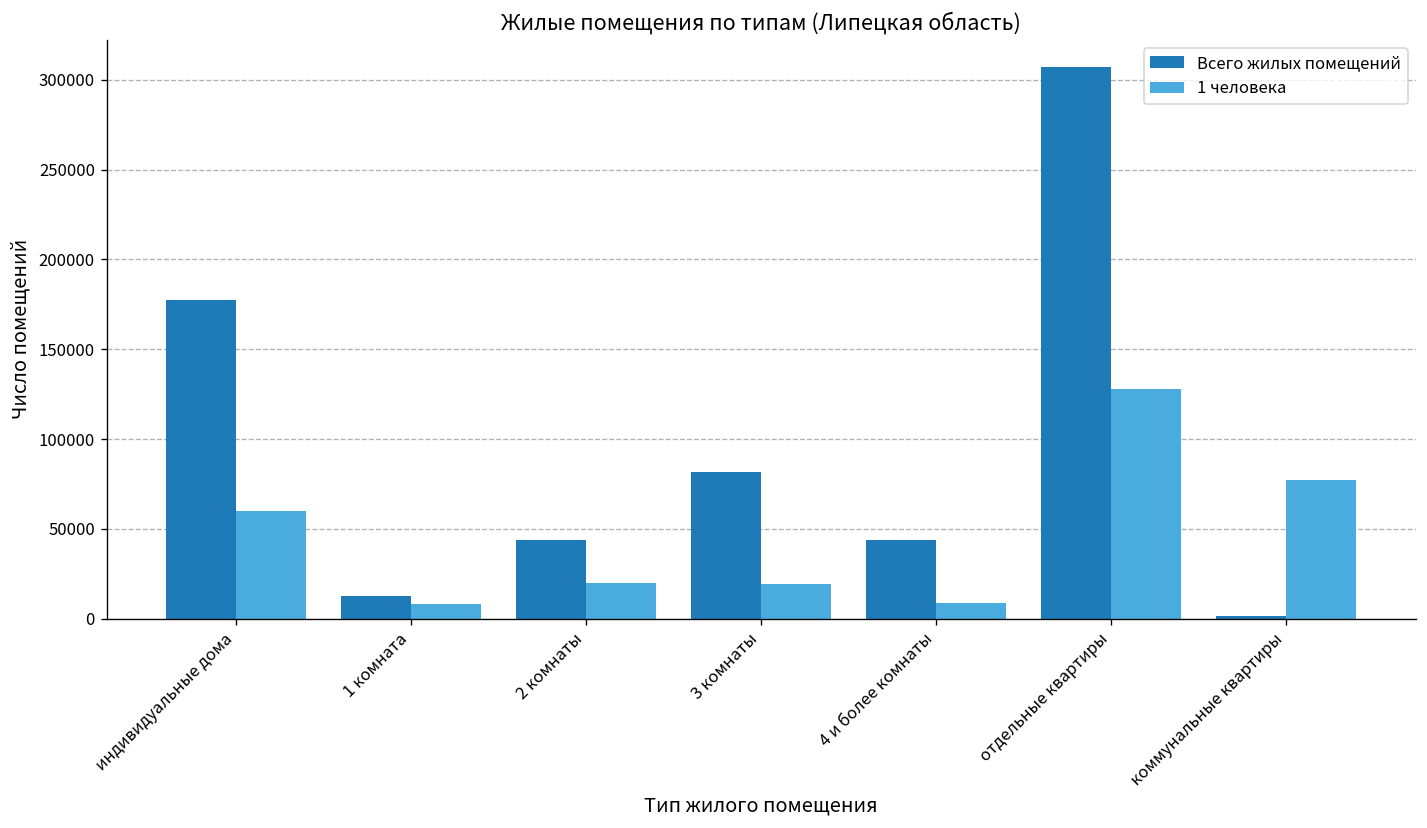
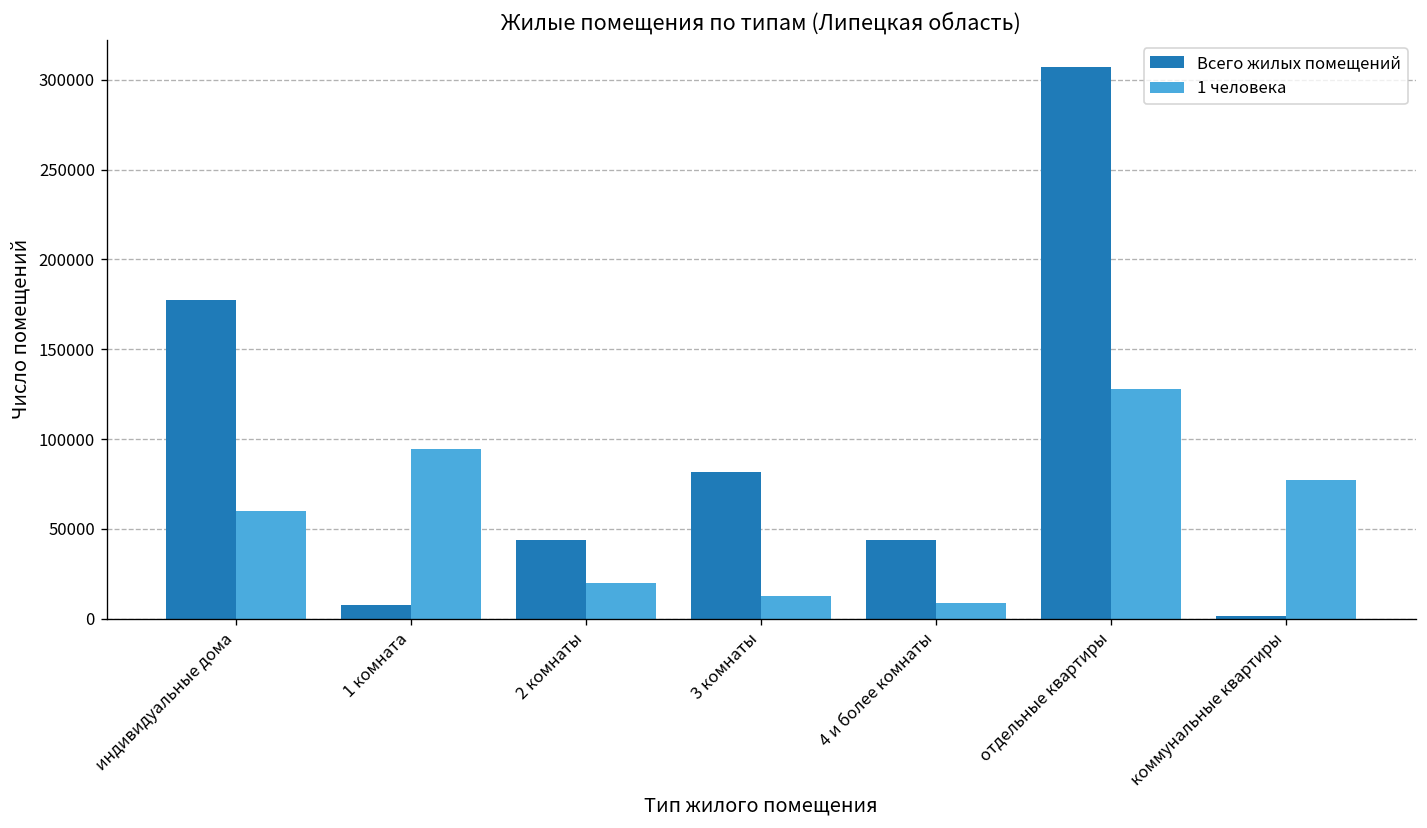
Всего жилых помещений, 1 комната: 13000 -> 7000
1 человека, 1 комната: 8000 -> 94000
1 человека, 3 комнаты: 20000 -> 13000
